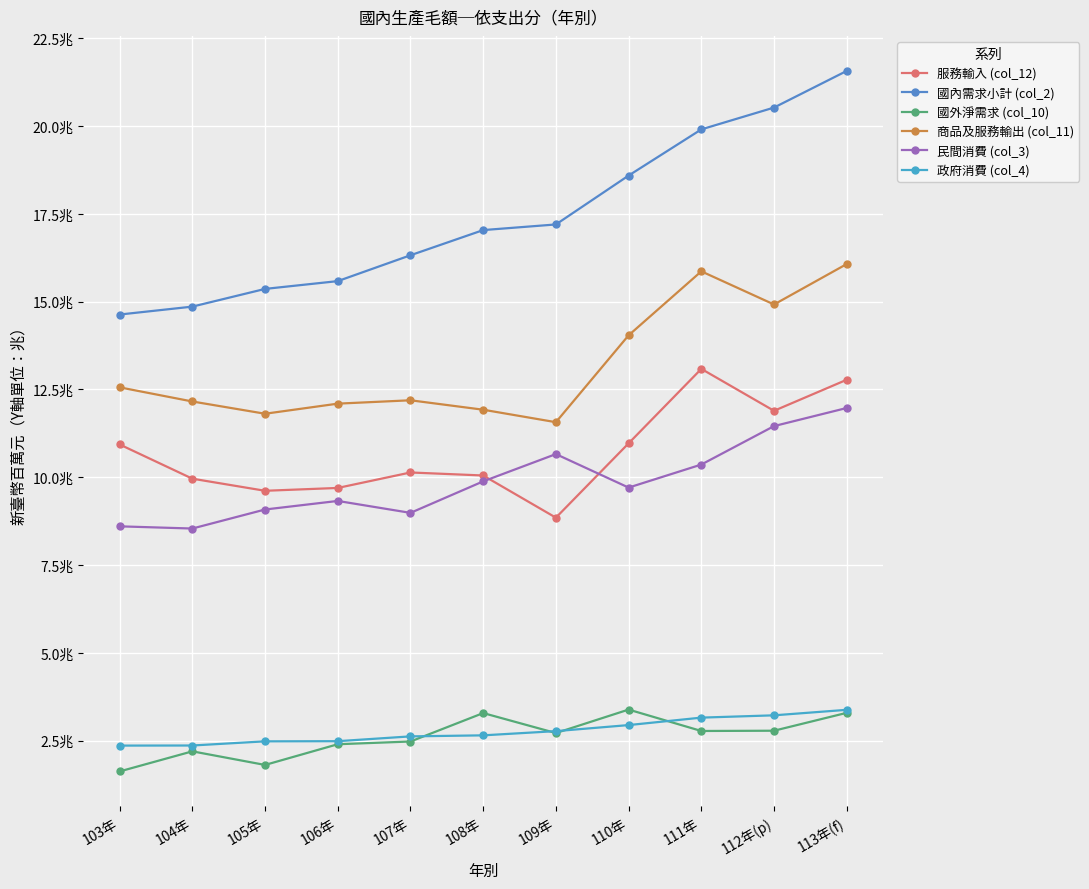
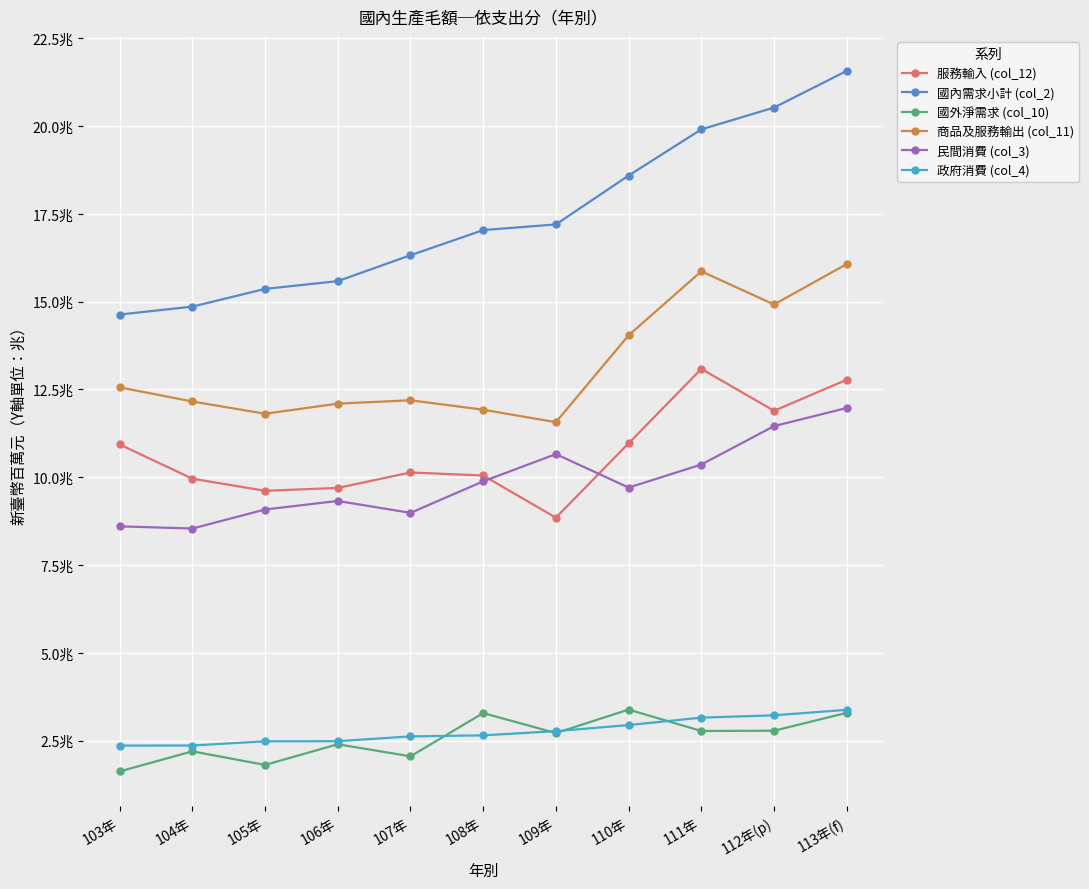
國外淨需求 (col_10), 107年: 2.5兆 -> 2.1兆
